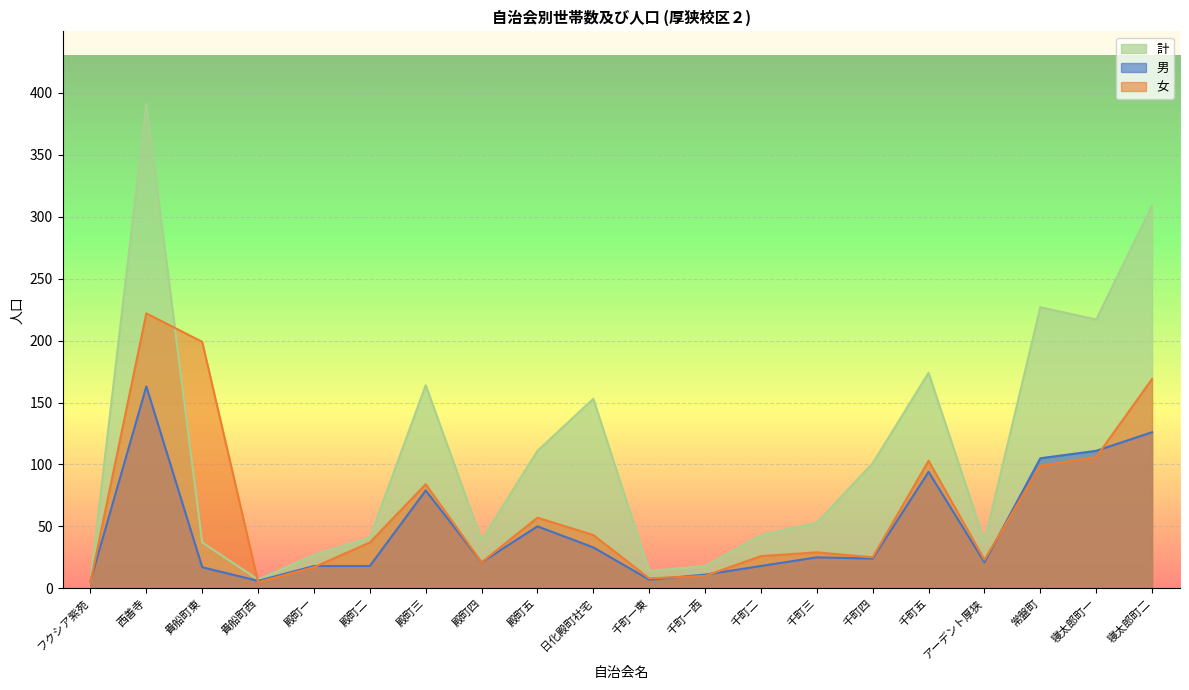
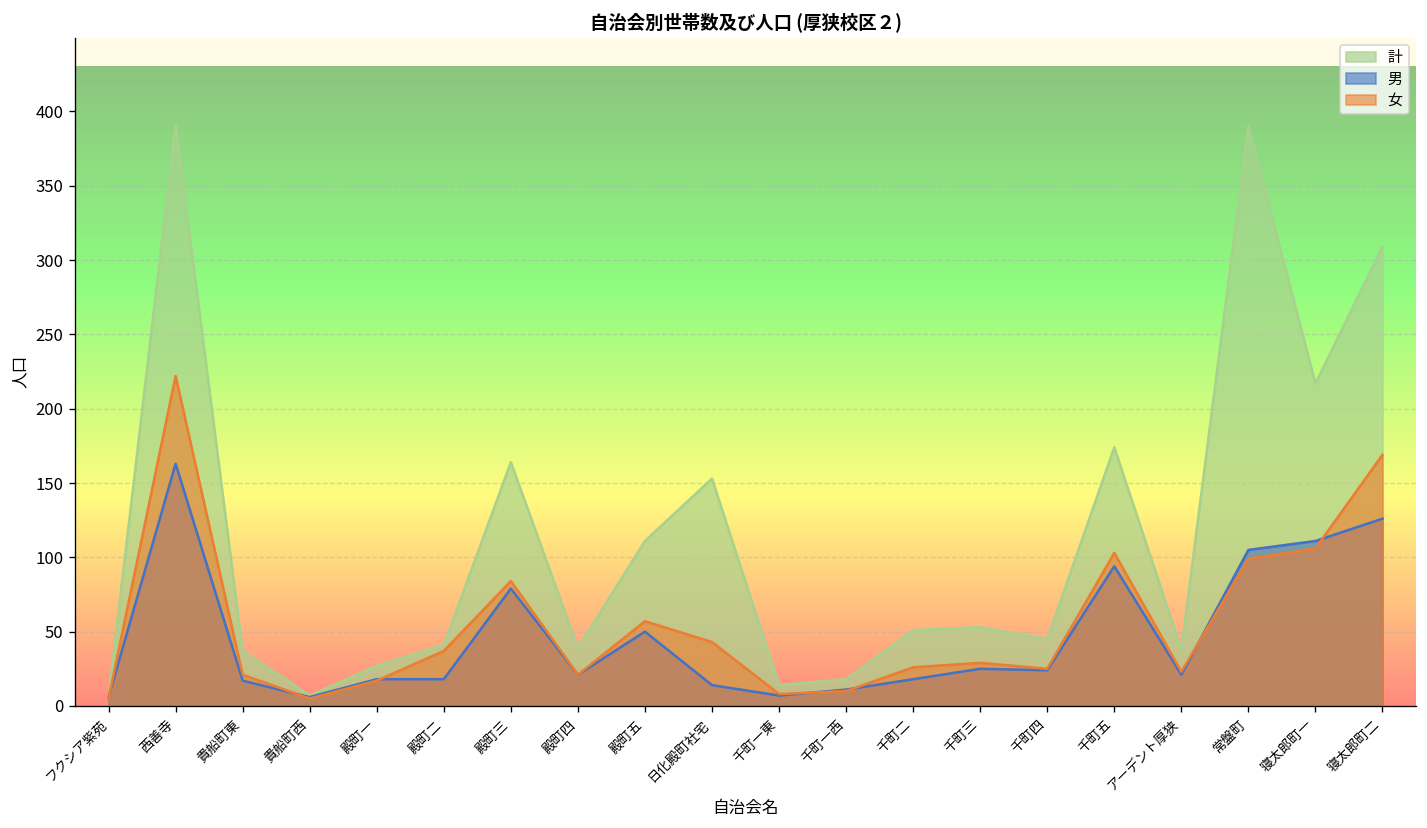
女, 貴船町東: 199 -> 21
男, 日化殿町社宅: 33 -> 14
計, 千町二: 43 -> 51
計, 千町四: 101 -> 45
計, 常盤町: 227 -> 390
